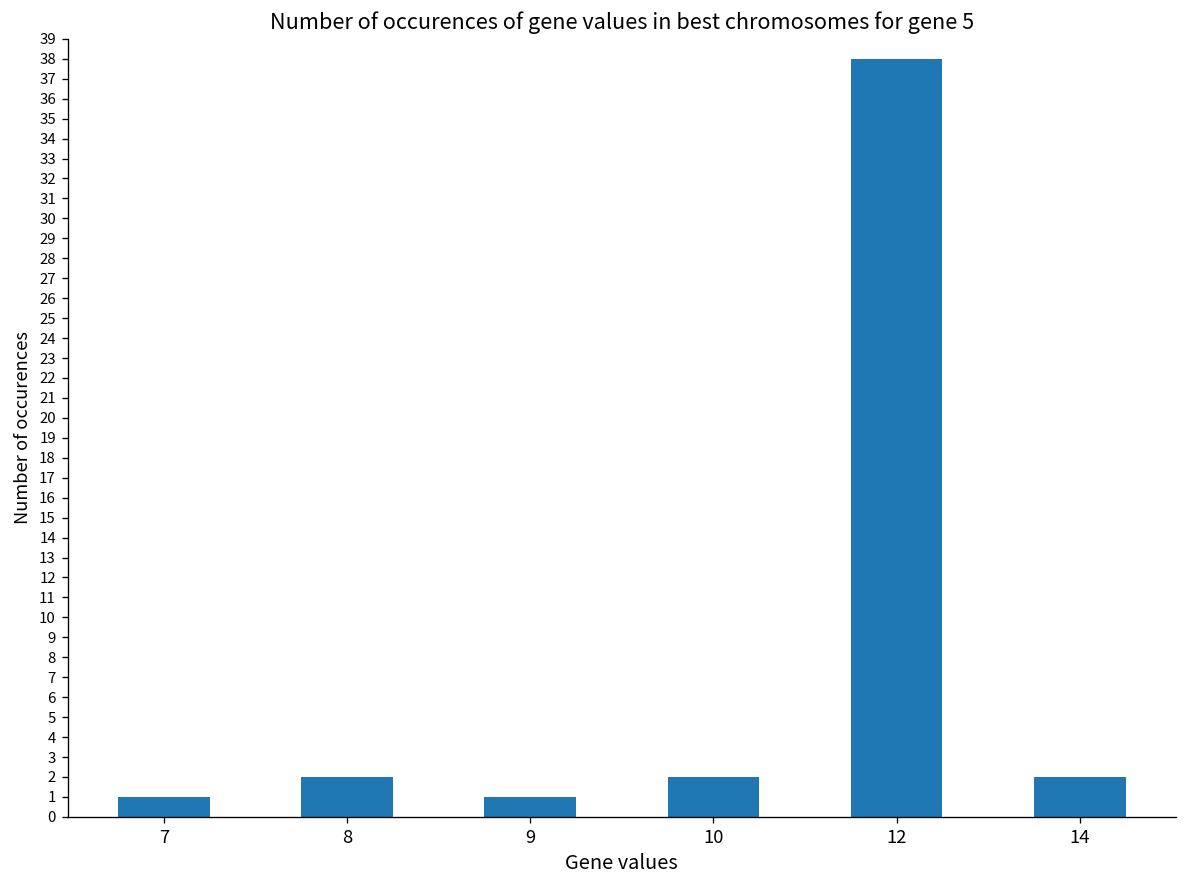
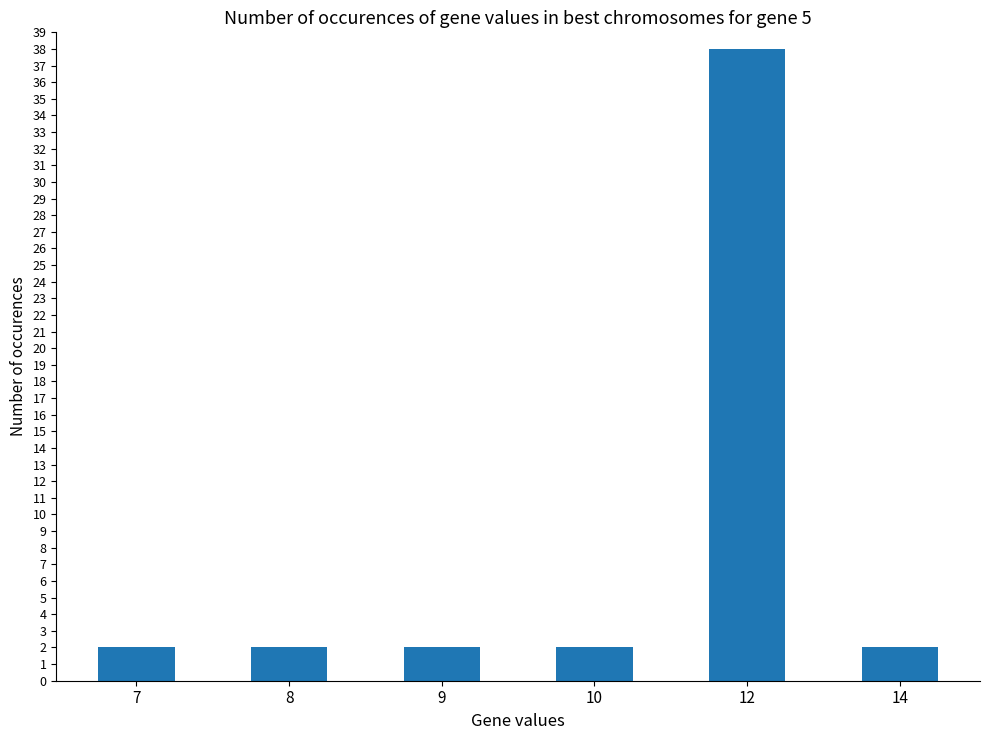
7: 1 -> 2
9: 1 -> 2
